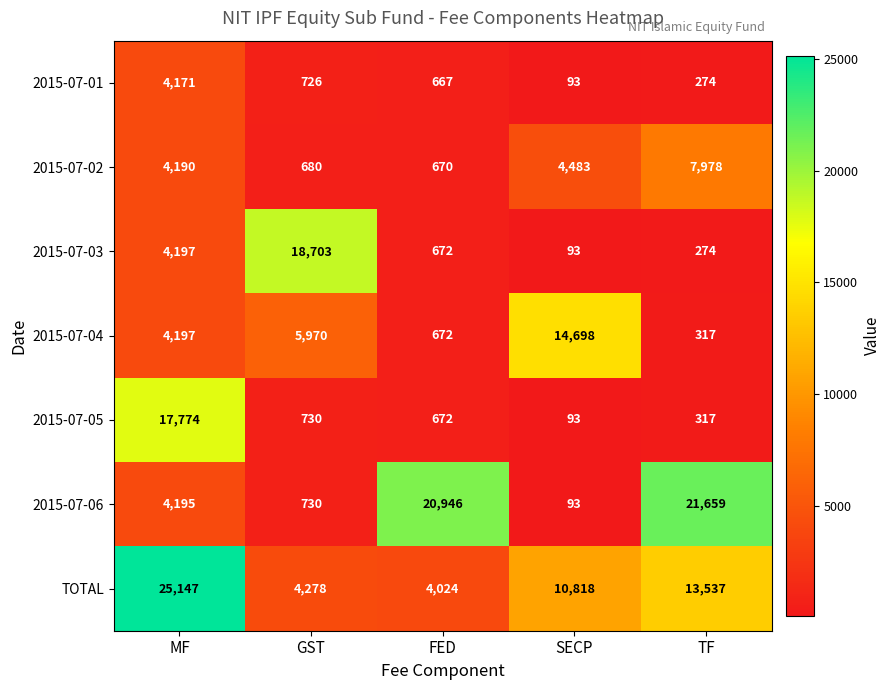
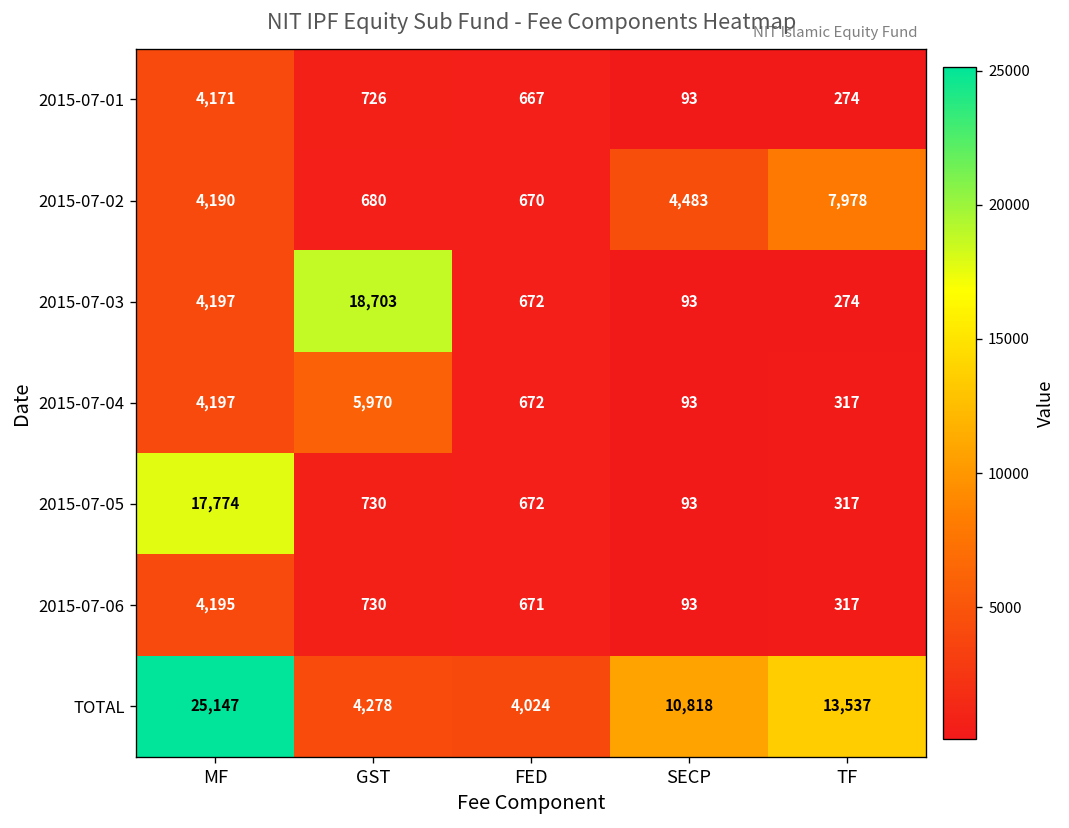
2015-07-04, SECP: 14,698 -> 93
2015-07-06, FED: 20,946 -> 671
2015-07-06, TF: 21,659 -> 317
